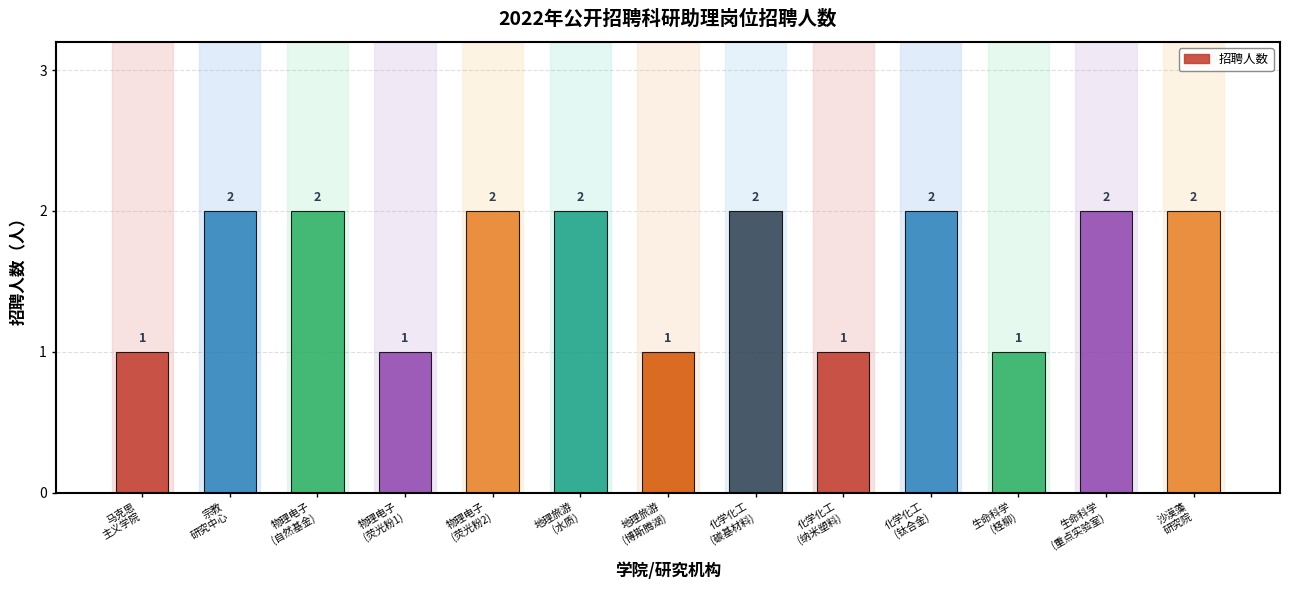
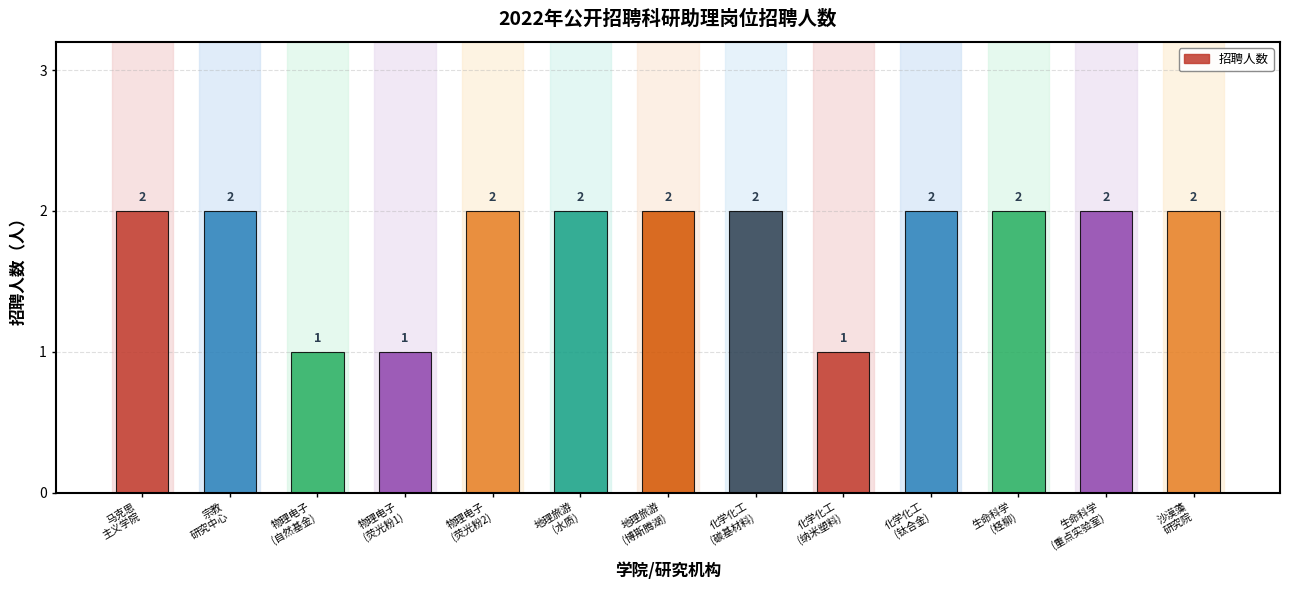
马克思 主义学院: 1 -> 2
物理电子 (自然基金): 2 -> 1
地理旅游 (博斯腾湖): 1 -> 2
生命科学 (柽柳): 1 -> 2
